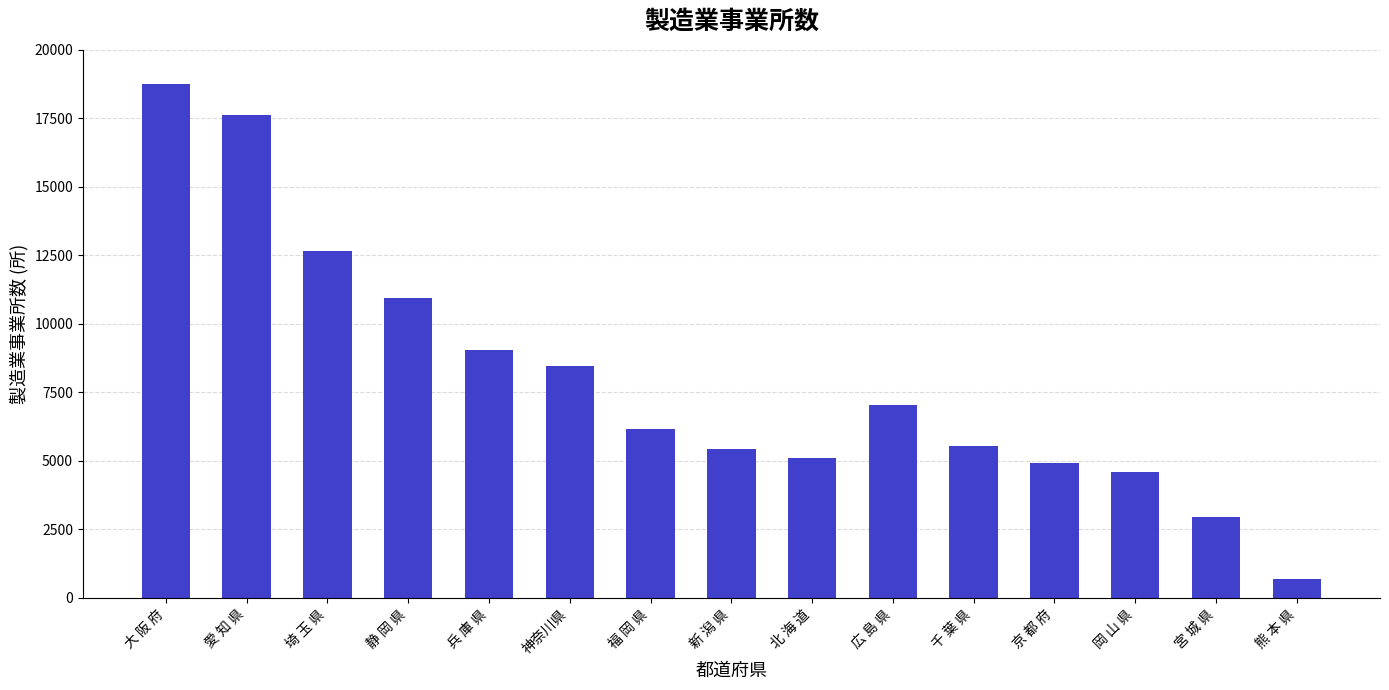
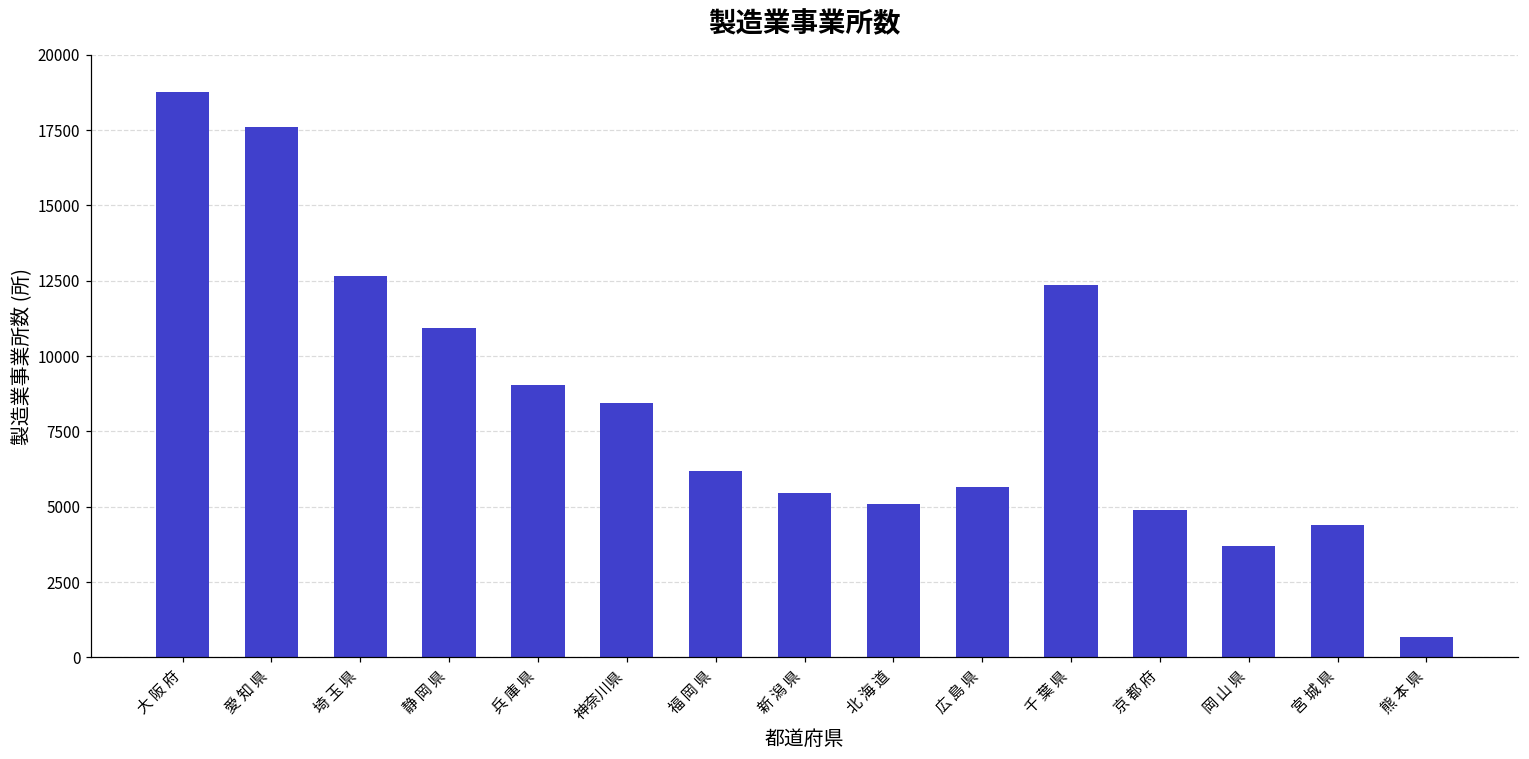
広 島 県: 7000 -> 5700
千 葉 県: 5600 -> 12300
岡 山 県: 4600 -> 3700
宮 城 県: 2900 -> 4400
